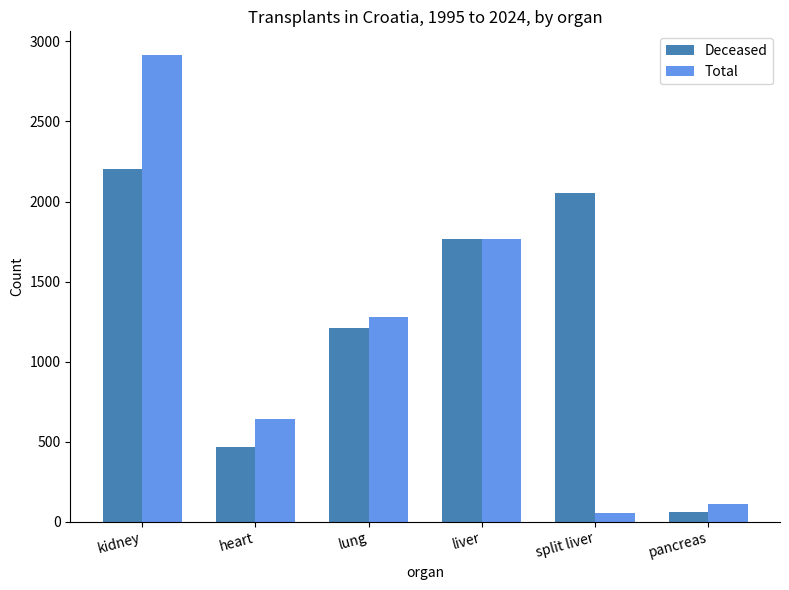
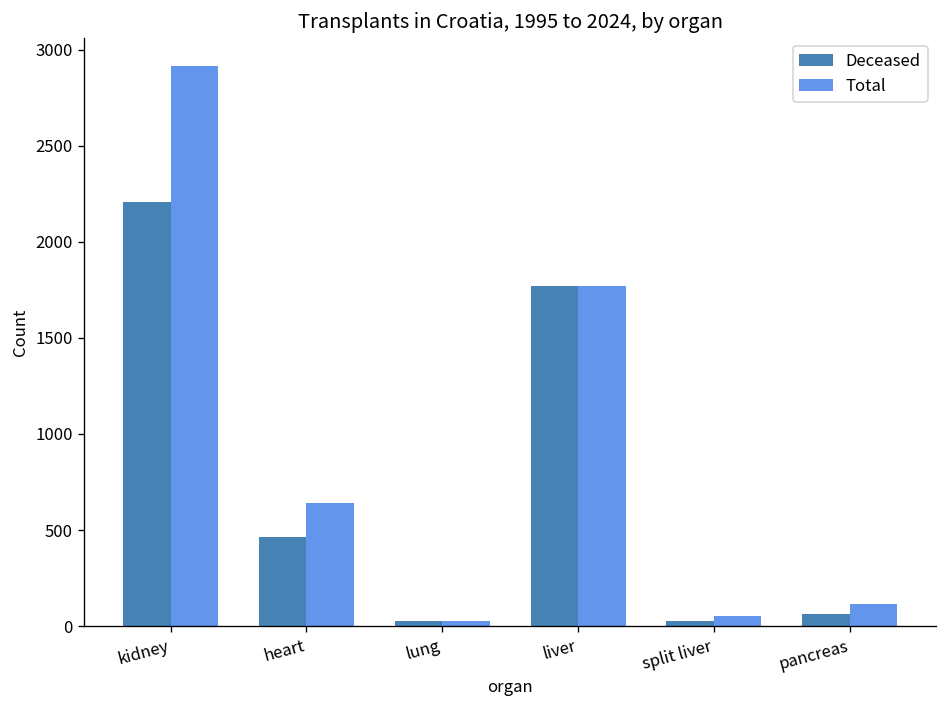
Deceased, lung: 1210 -> 30
Total, lung: 1280 -> 30
Deceased, split liver: 2060 -> 30
